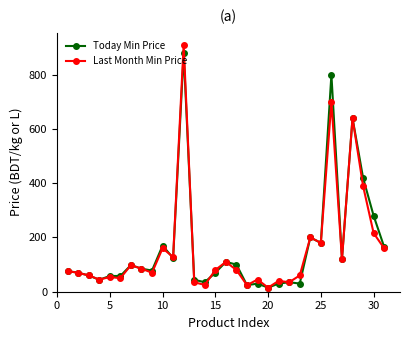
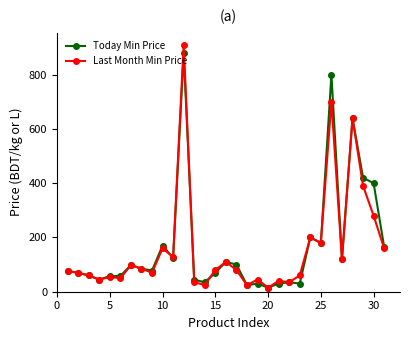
Today Min Price, 30: 280 -> 400
Last Month Min Price, 30: 220 -> 280
